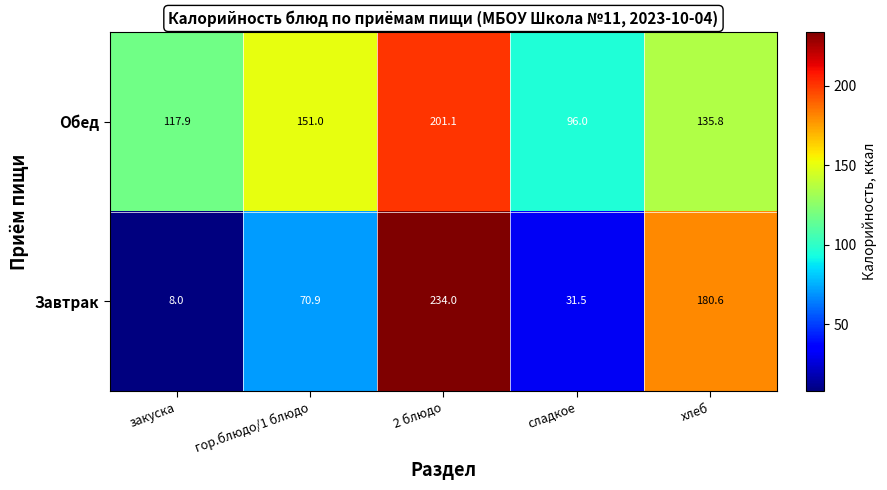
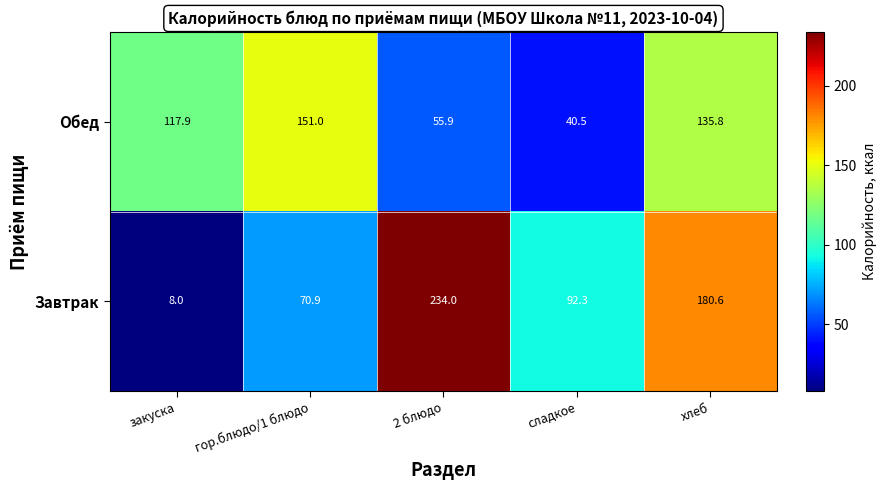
Обед, 2 блюдо: 201.1 -> 55.9
Обед, сладкое: 96.0 -> 40.5
Завтрак, сладкое: 31.5 -> 92.3
